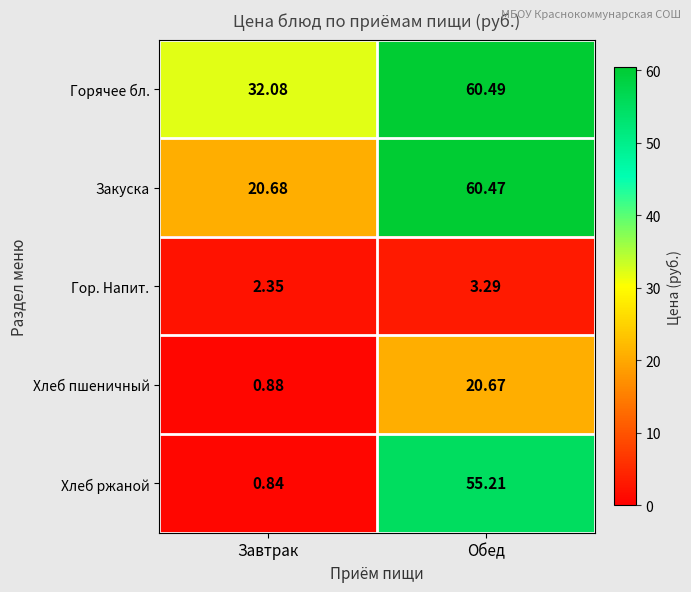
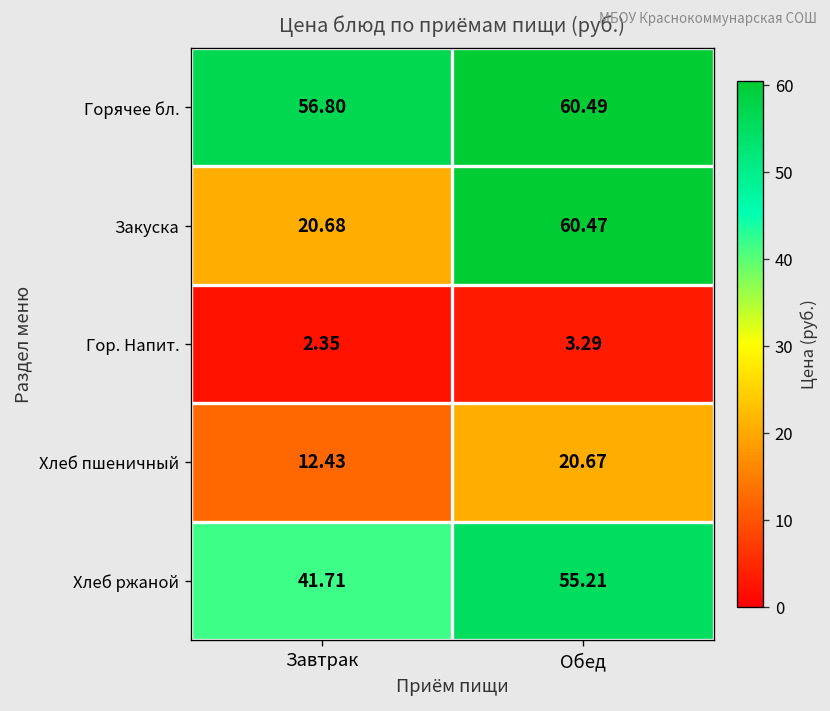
Горячее бл., Завтрак: 32.08 -> 56.80
Хлеб пшеничный, Завтрак: 0.88 -> 12.43
Хлеб ржаной, Завтрак: 0.84 -> 41.71
